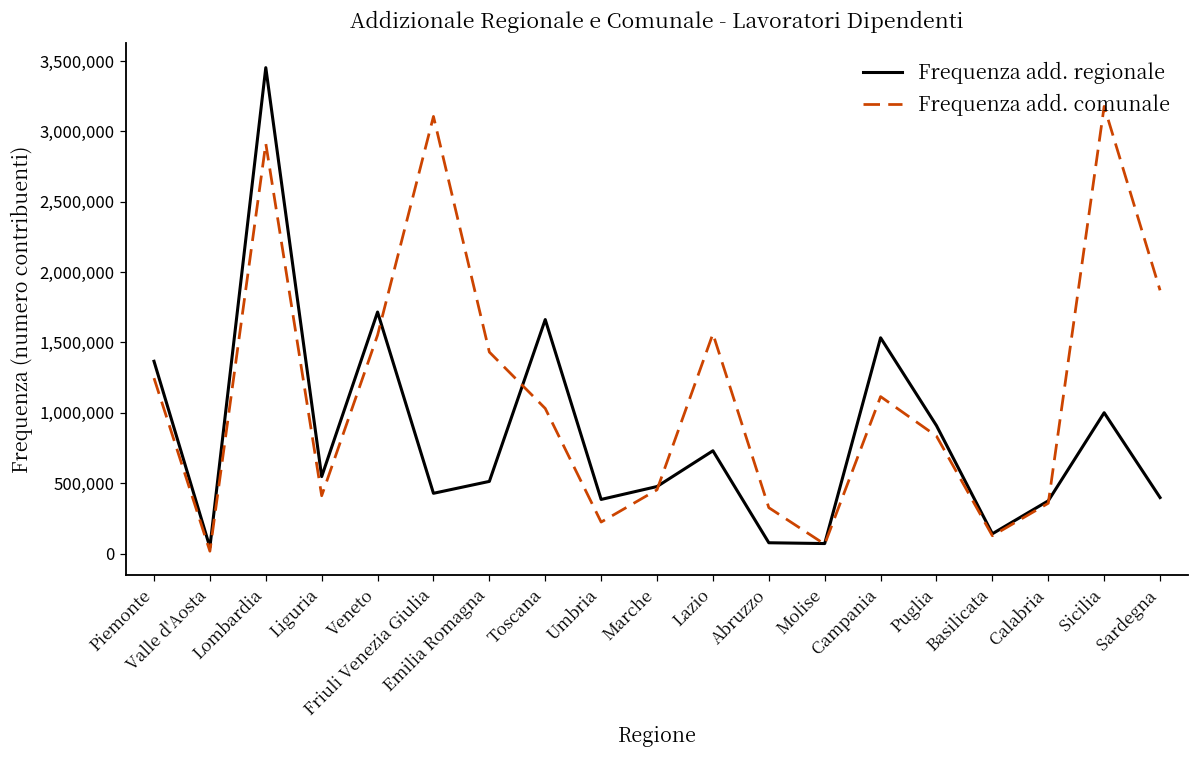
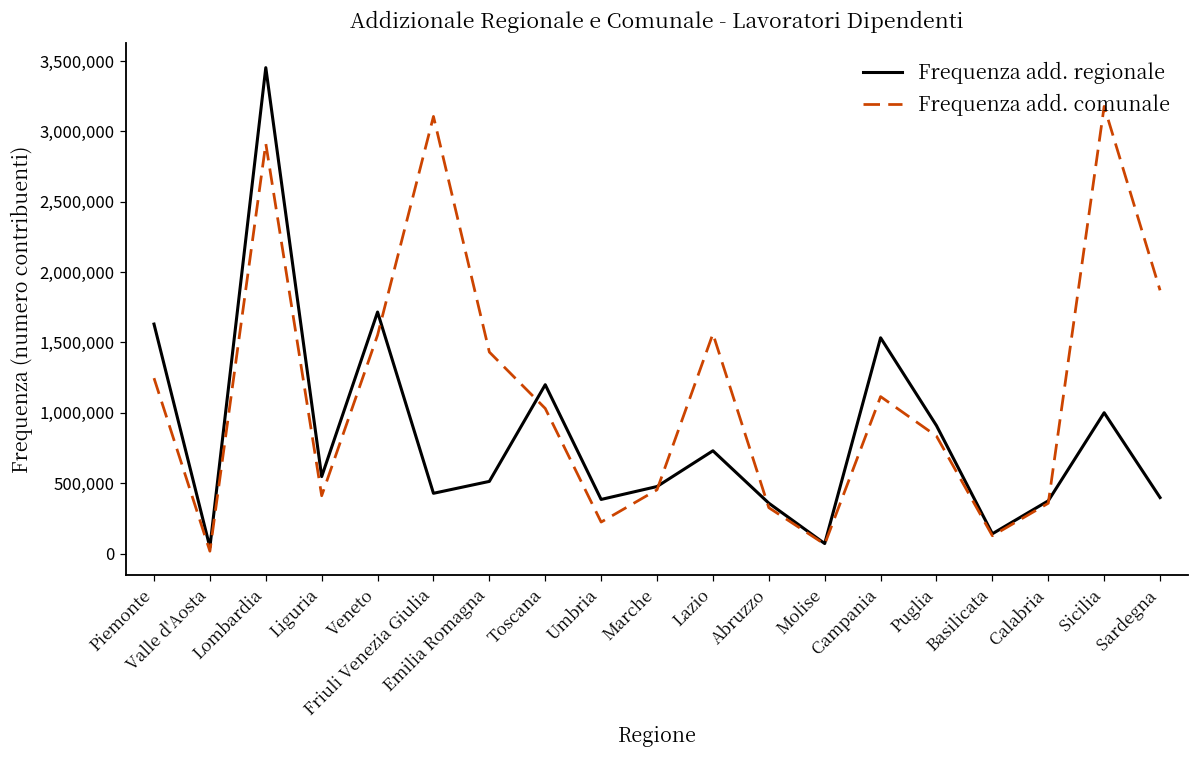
Frequenza add. regionale, Piemonte: 1,370,000 -> 1,630,000
Frequenza add. regionale, Toscana: 1,660,000 -> 1,200,000
Frequenza add. regionale, Abruzzo: 80,000 -> 360,000
